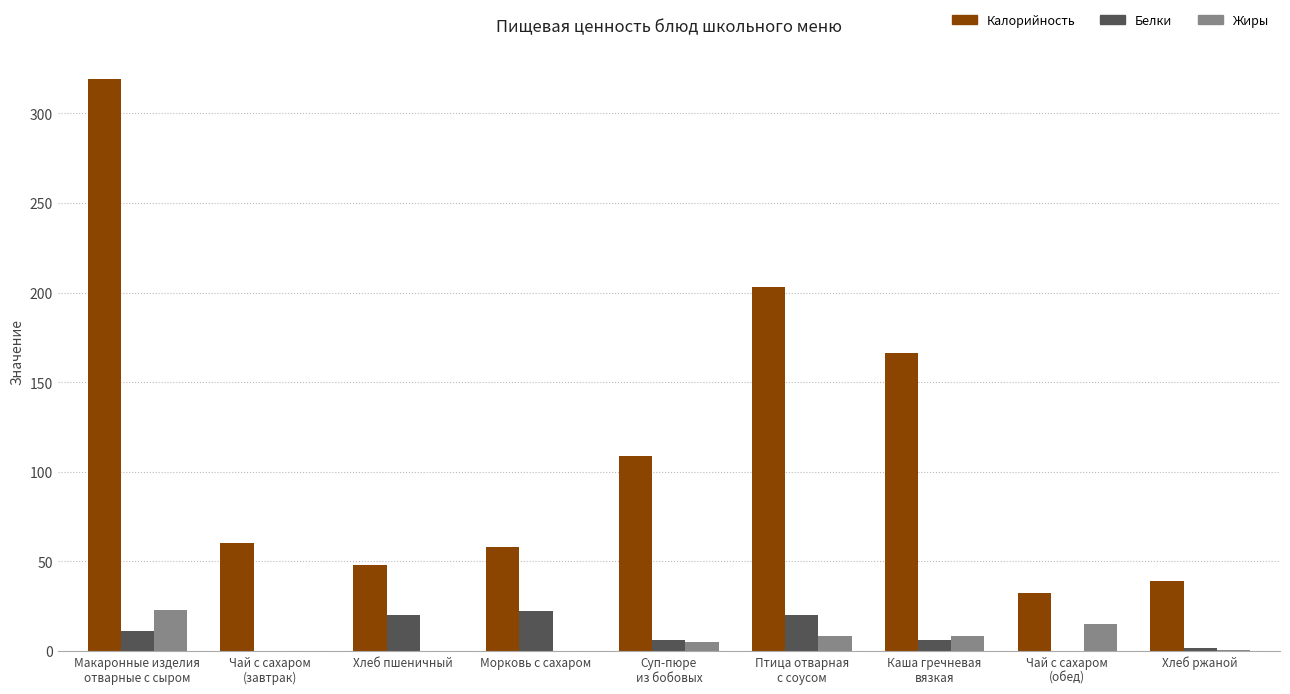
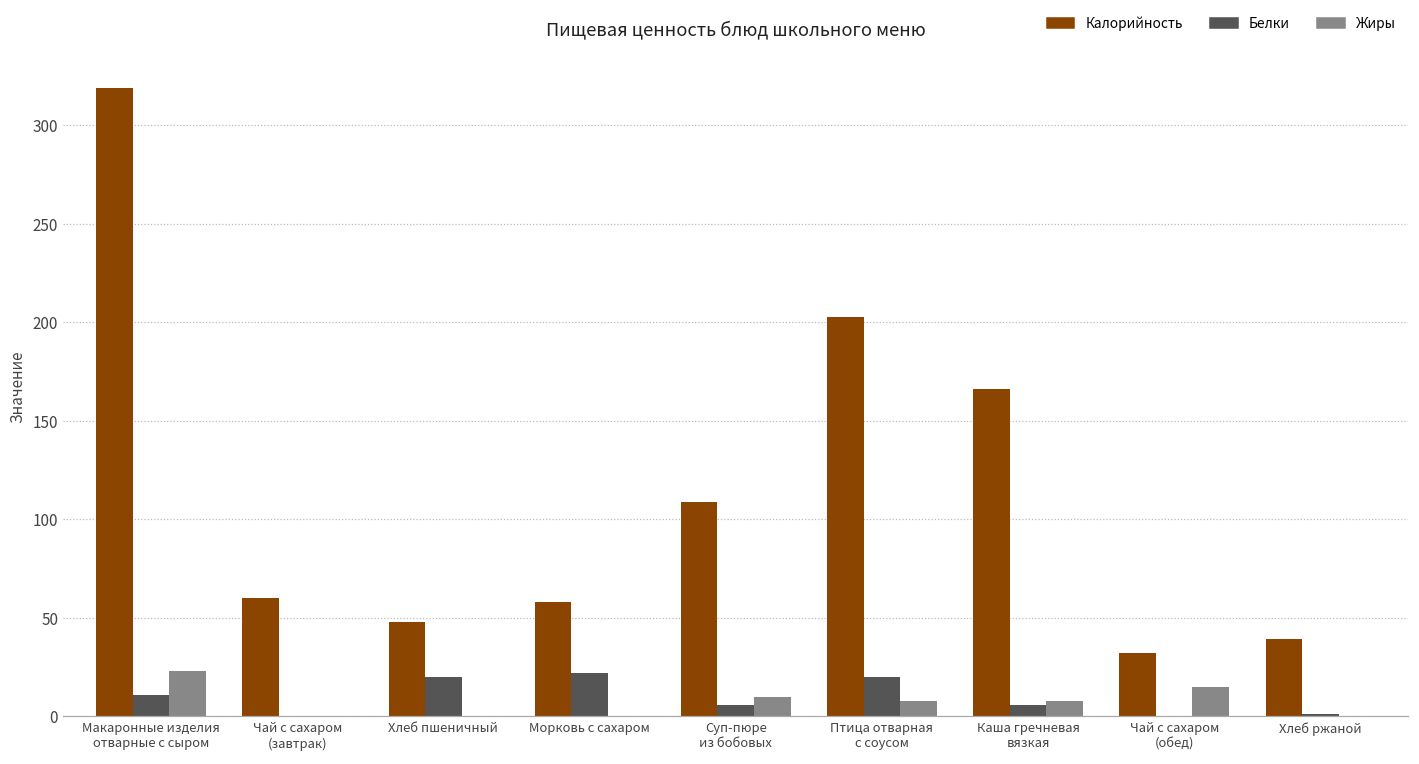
Жиры, Суп-пюре из бобовых: 5 -> 10
